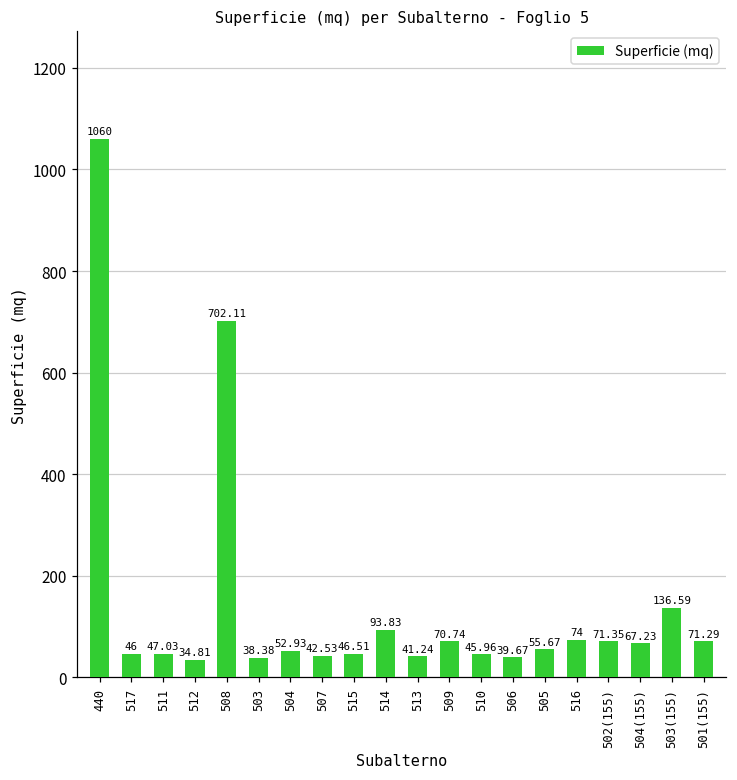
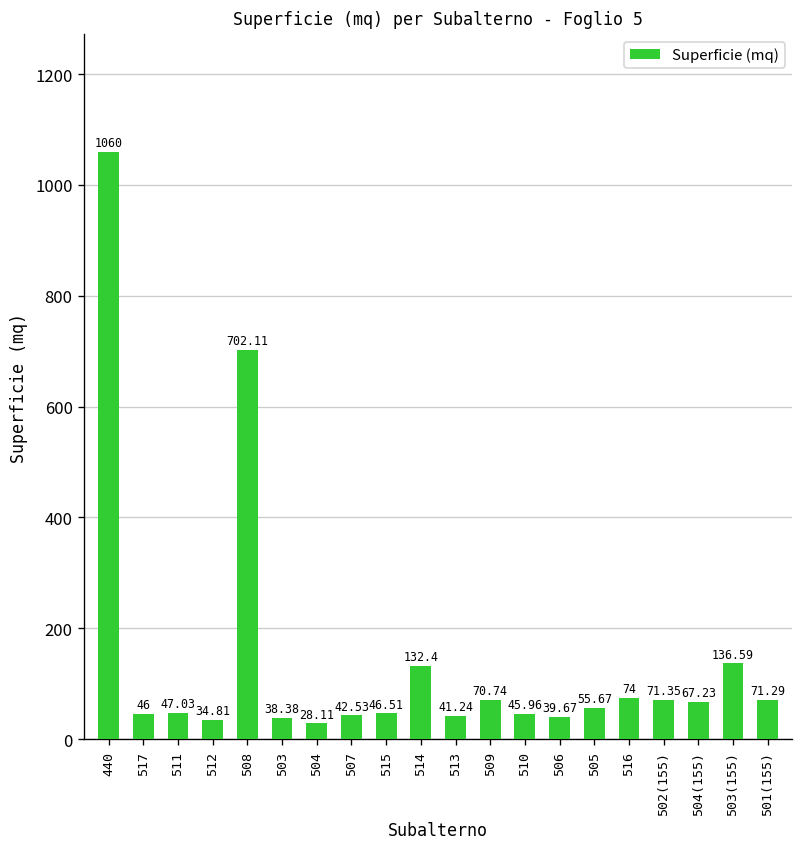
504: 52.93 -> 28.11
514: 93.83 -> 132.4
